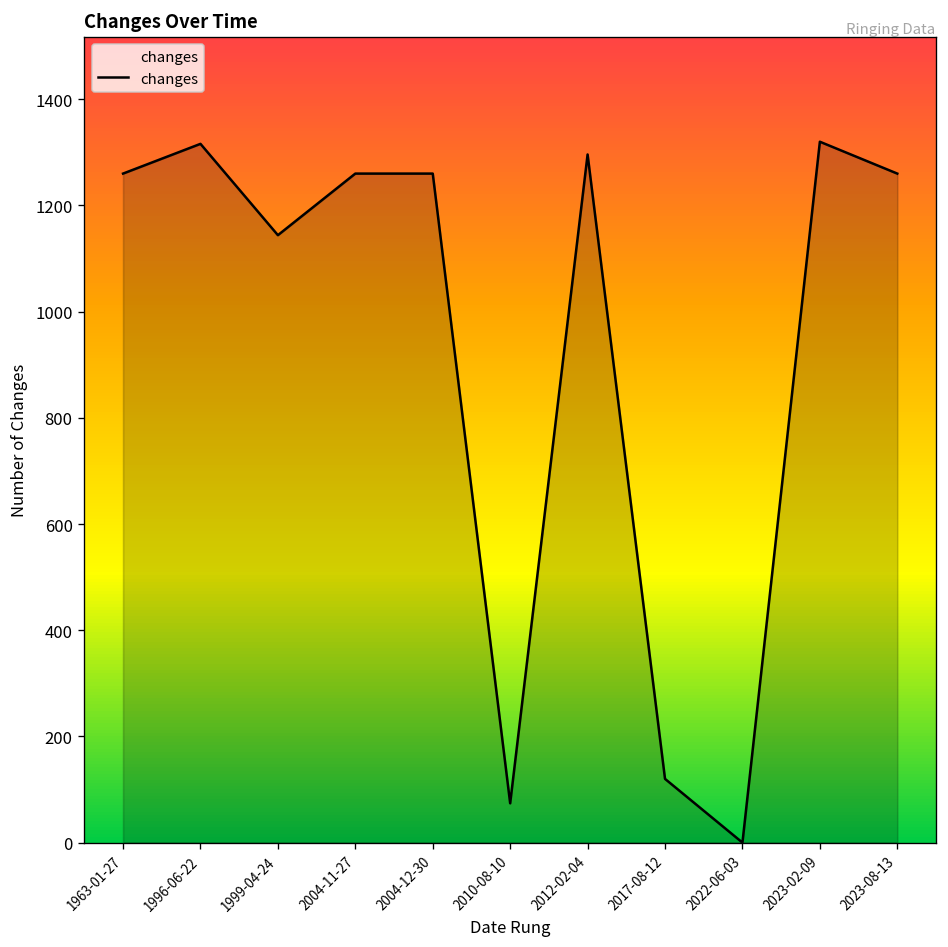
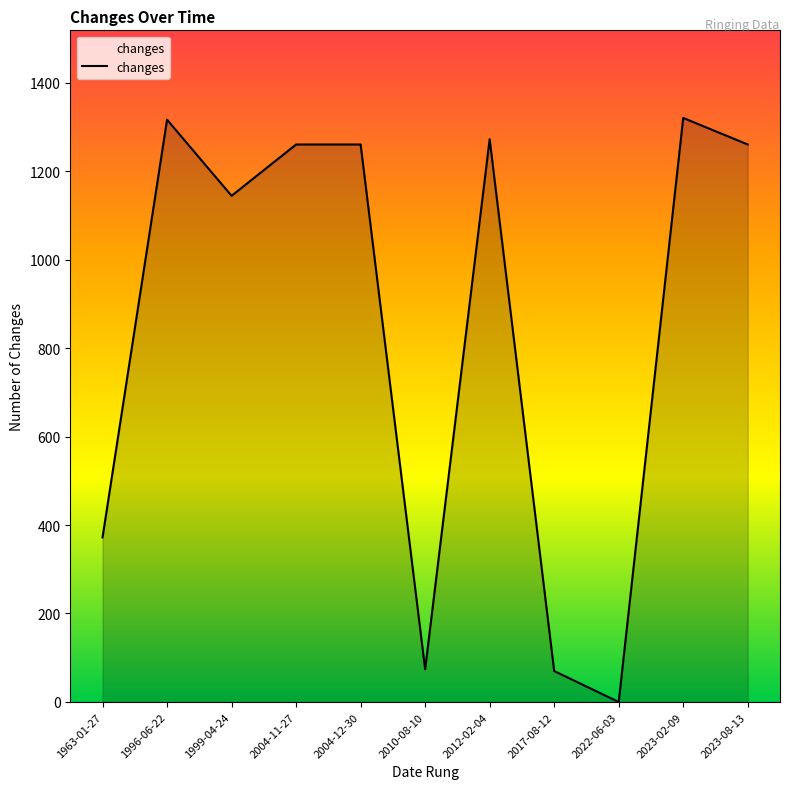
1963-01-27: 1260 -> 370
2012-02-04: 1300 -> 1270
2017-08-12: 120 -> 70
